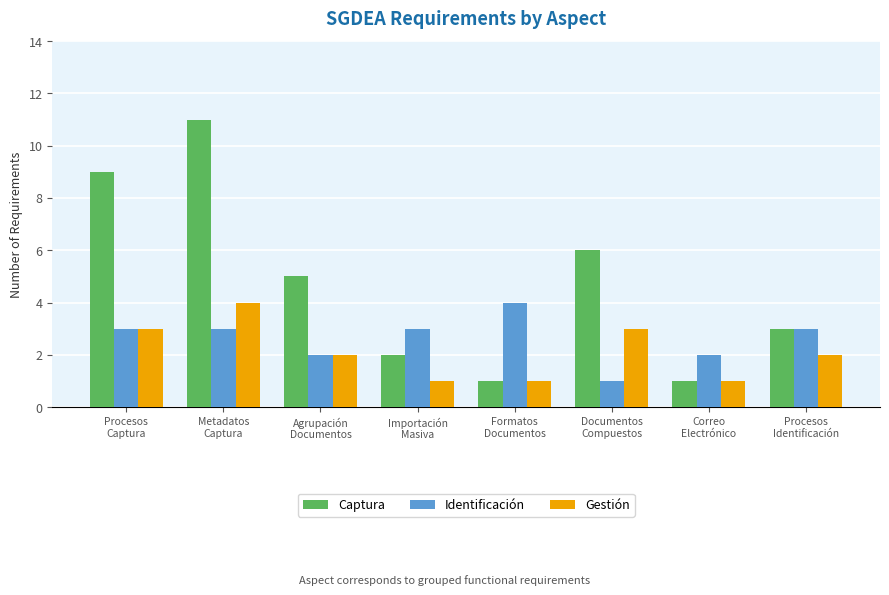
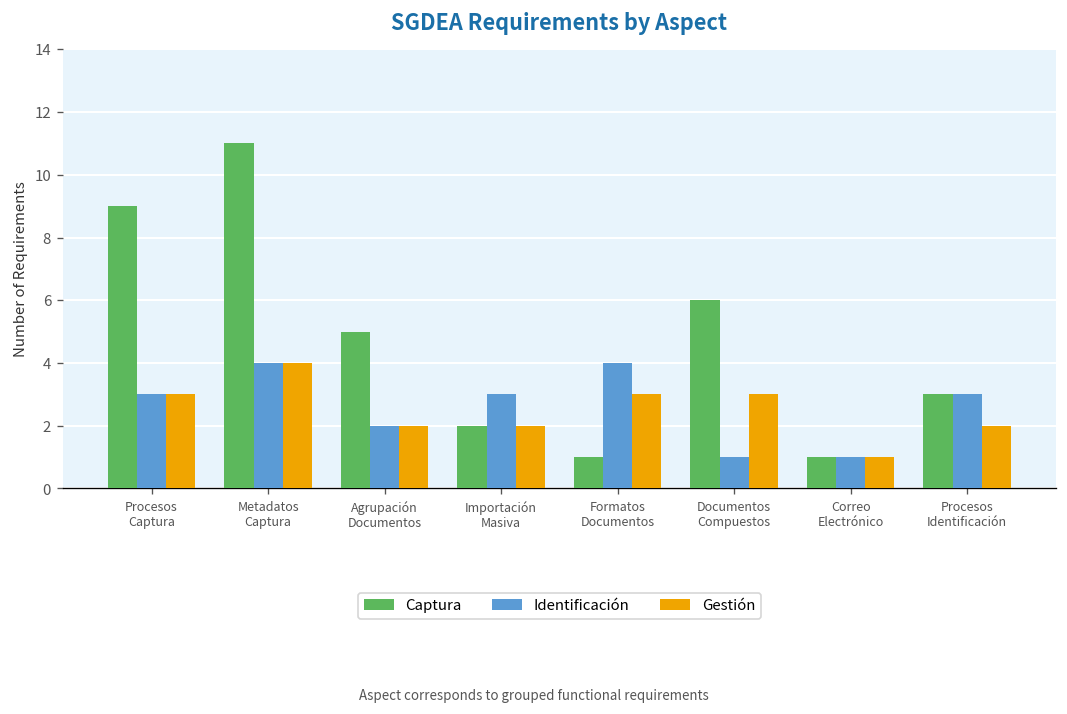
Identificación, Metadatos Captura: 3 -> 4
Gestión, Importación Masiva: 1 -> 2
Gestión, Formatos Documentos: 1 -> 3
Identificación, Correo Electrónico: 2 -> 1
